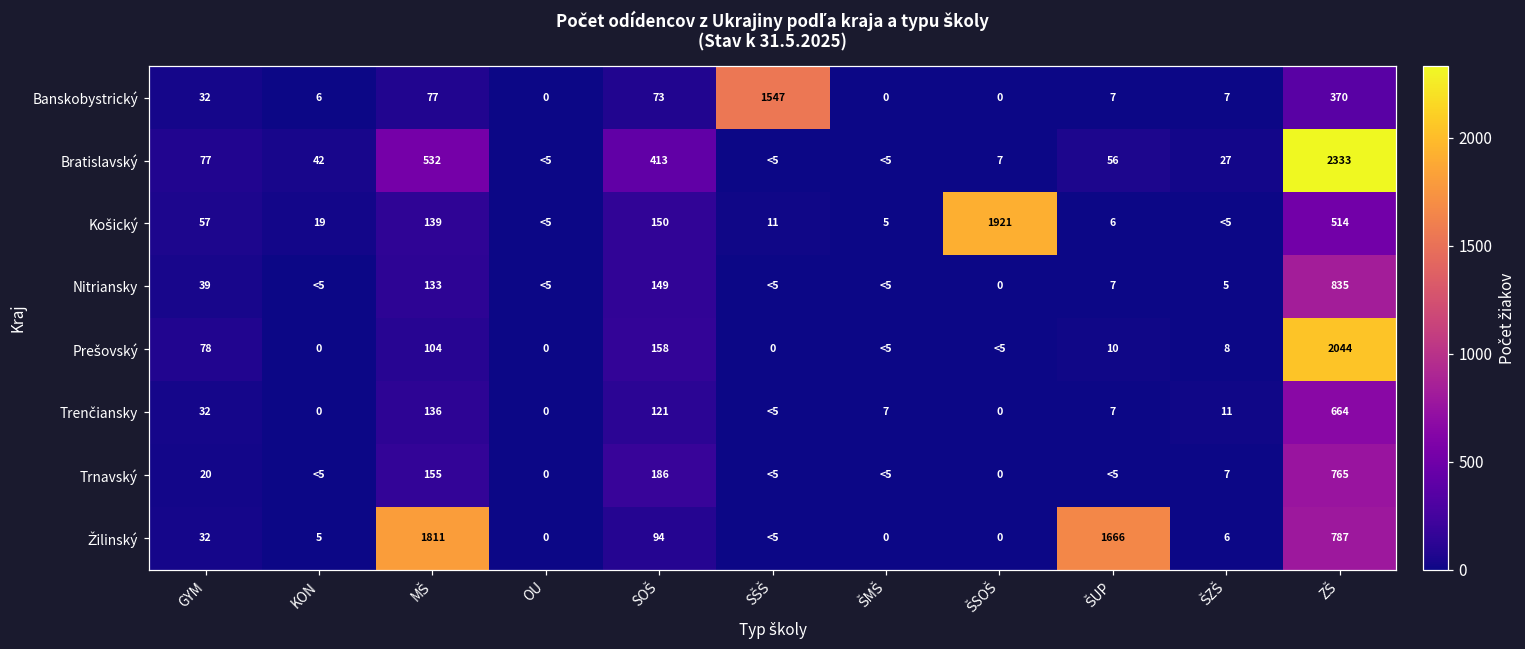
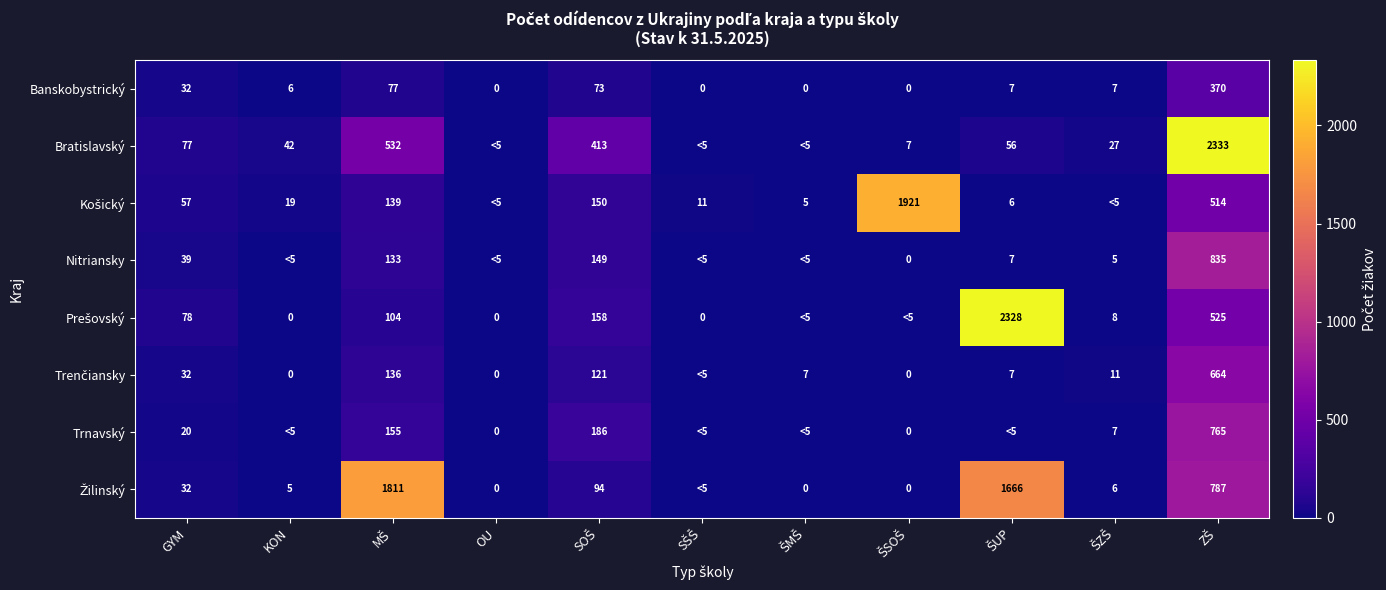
Banskobystrický, SŠŠ: 1547 -> 0
Prešovský, ŠUP: 10 -> 2328
Prešovský, ZŠ: 2044 -> 525
